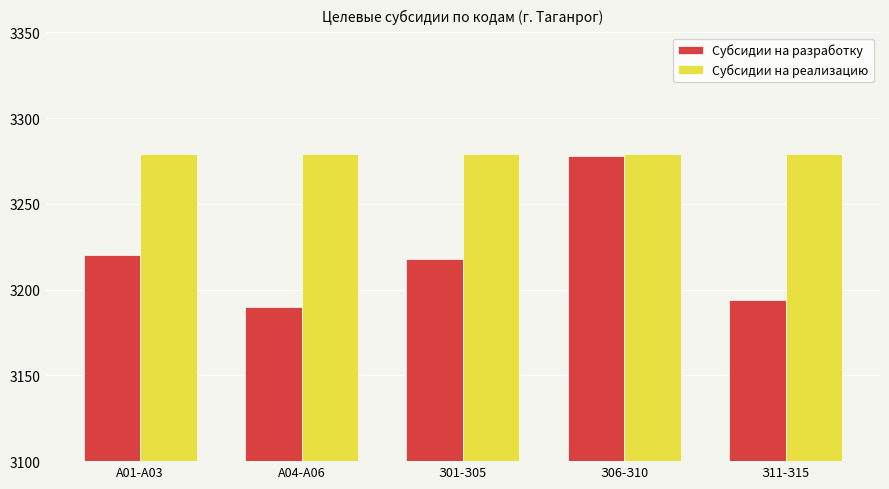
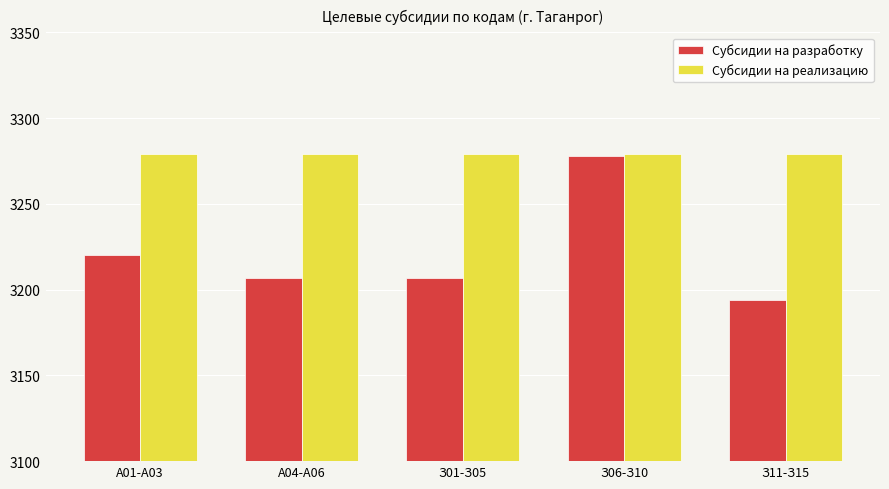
Субсидии на разработку, А04-А06: 3190 -> 3207
Субсидии на разработку, З01-З05: 3218 -> 3207
